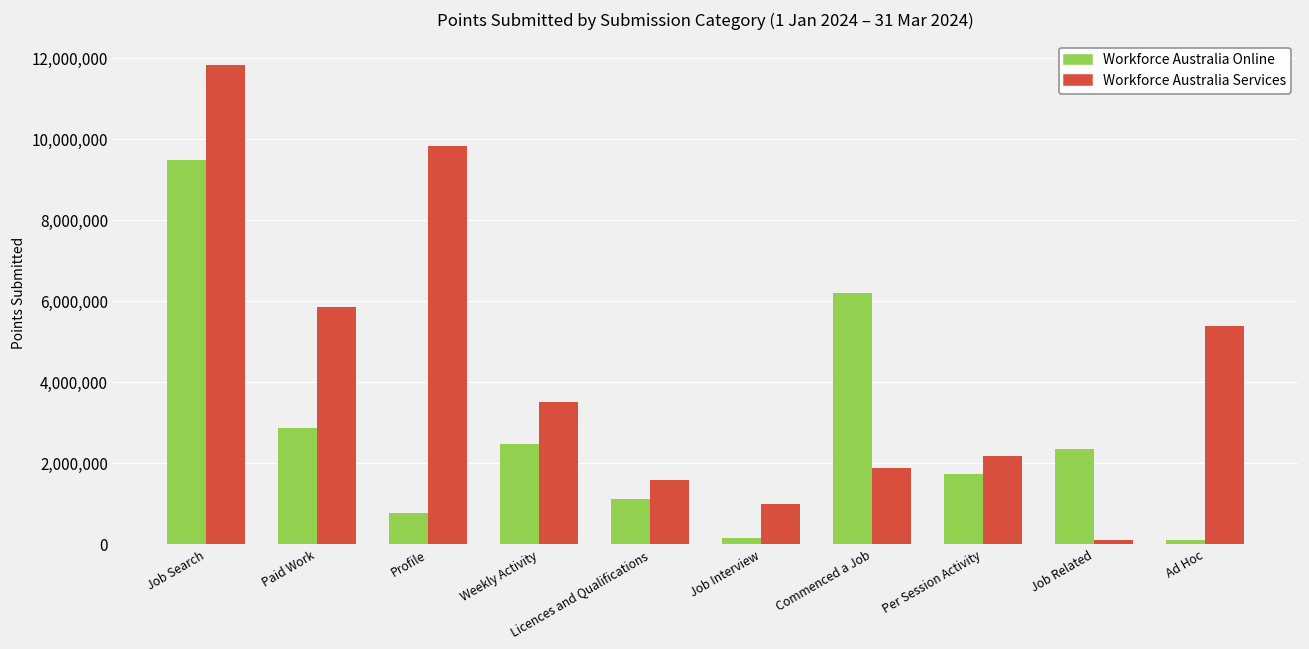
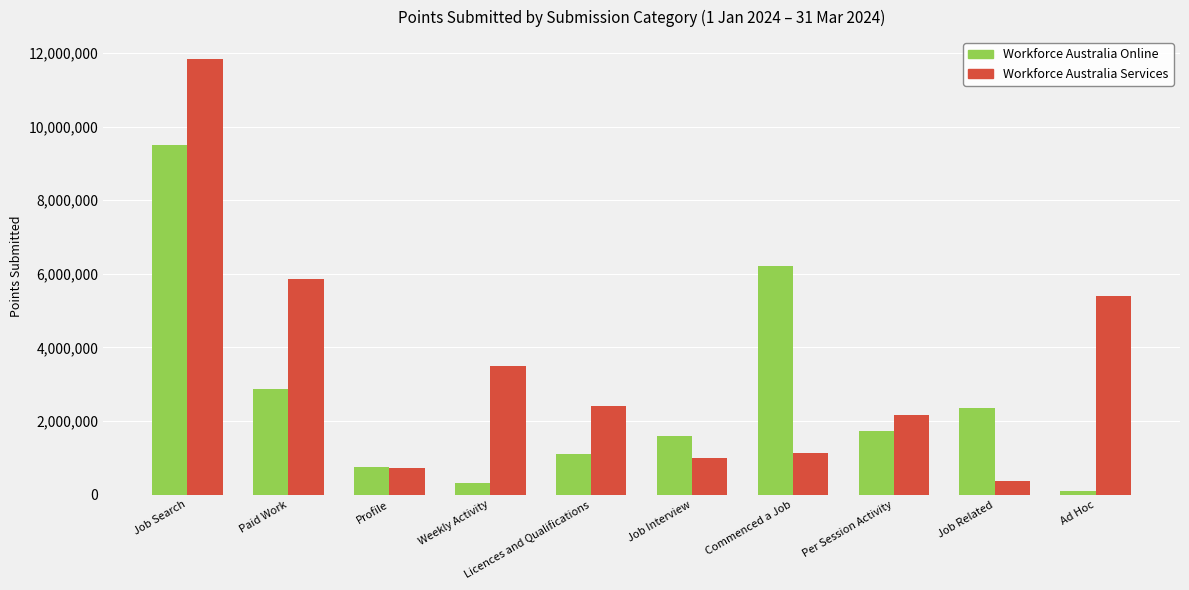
Workforce Australia Services, Profile: 9,800,000 -> 700,000
Workforce Australia Online, Weekly Activity: 2,500,000 -> 300,000
Workforce Australia Services, Licences and Qualifications: 1,600,000 -> 2,400,000
Workforce Australia Online, Job Interview: 200,000 -> 1,600,000
Workforce Australia Services, Commenced a Job: 1,900,000 -> 1,100,000
Workforce Australia Services, Job Related: 100,000 -> 400,000
